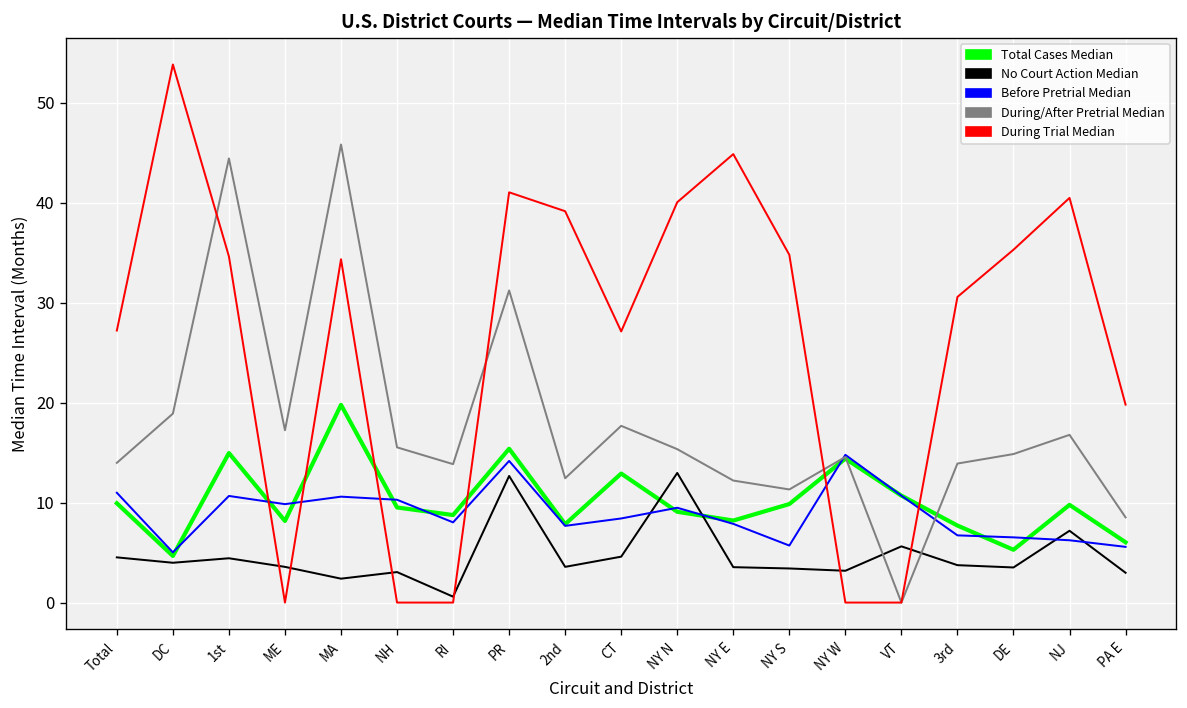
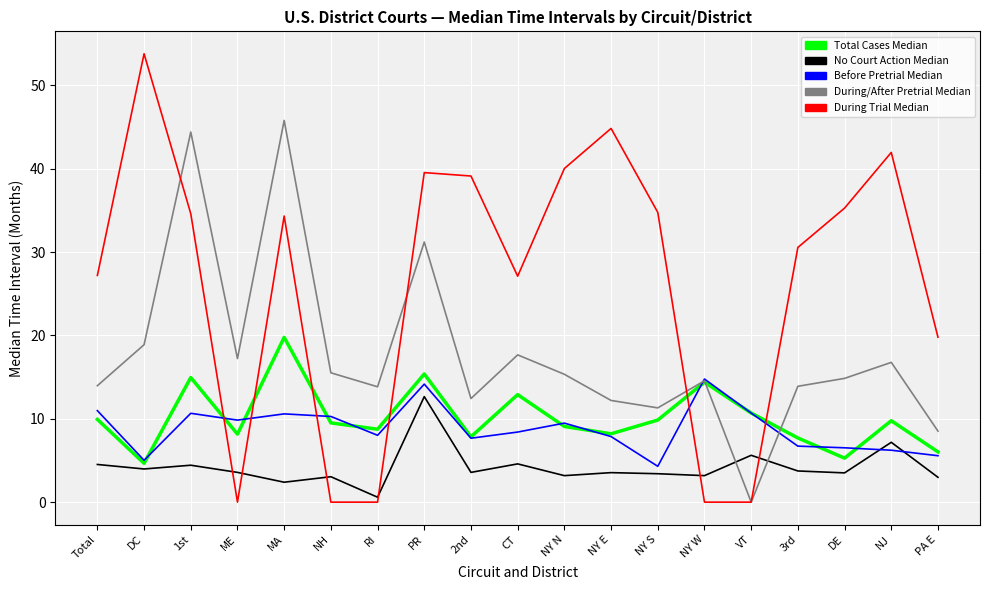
During Trial Median, PR: 41 -> 40
No Court Action Median, NY N: 13 -> 3
Before Pretrial Median, NY S: 6 -> 4
During Trial Median, NJ: 40 -> 42
